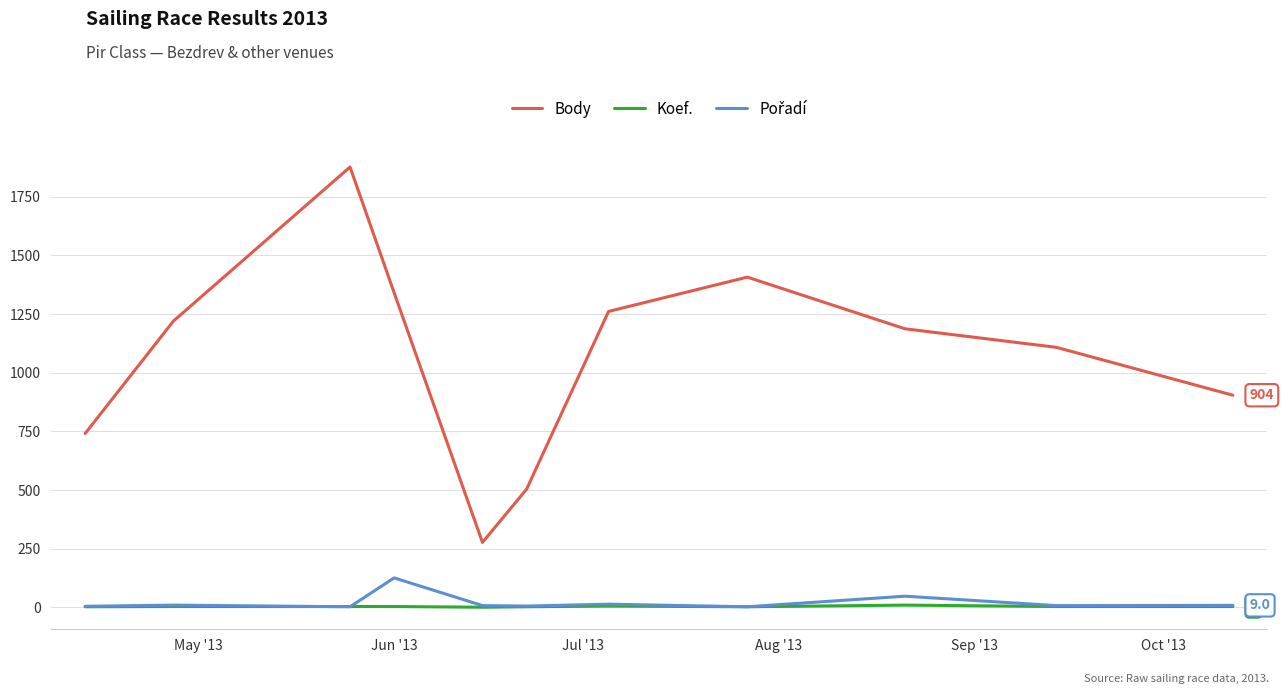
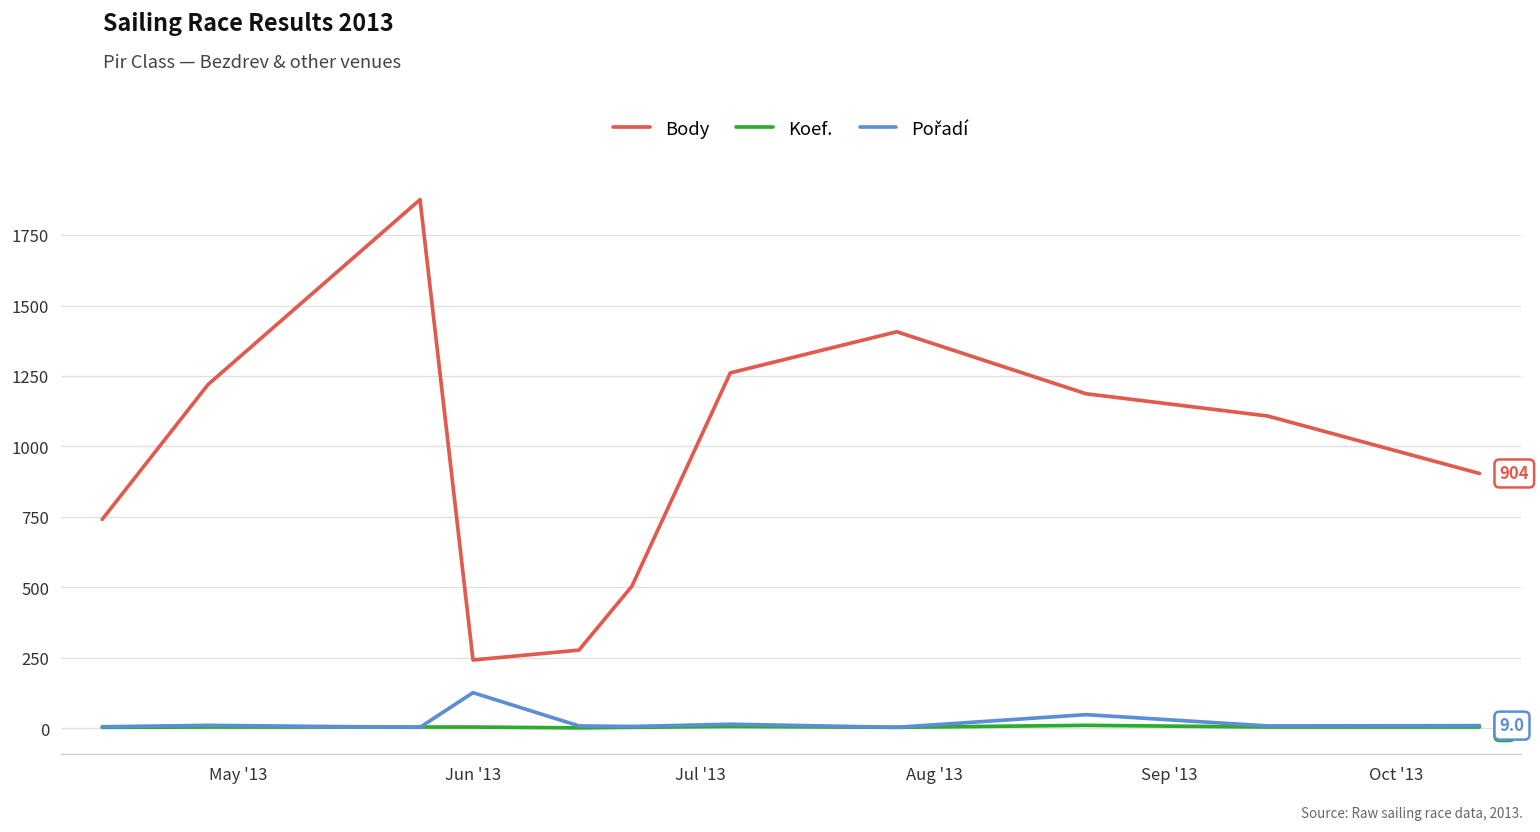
Body, Jun '13: 1340 -> 240
